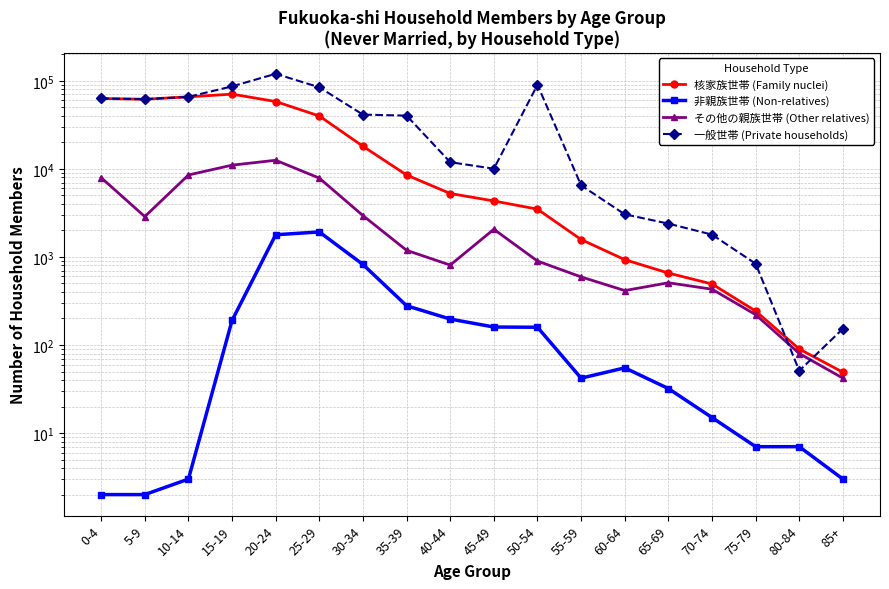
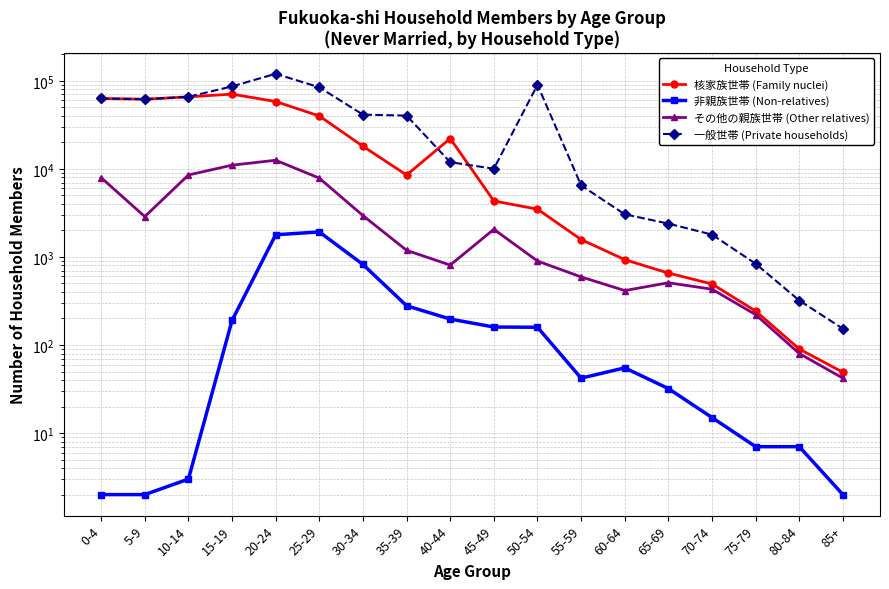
核家族世帯 (Family nuclei), 40-44: 5000 -> 22000
一般世帯 (Private households), 80-84: 50 -> 320
非親族世帯 (Non-relatives), 85+: 3 -> 2
